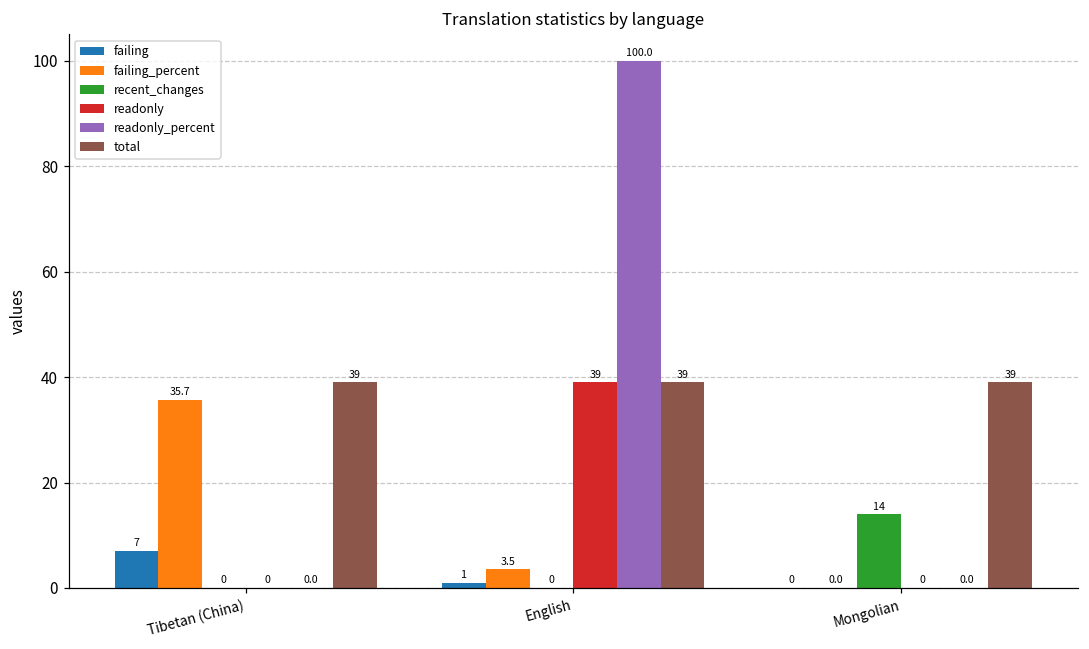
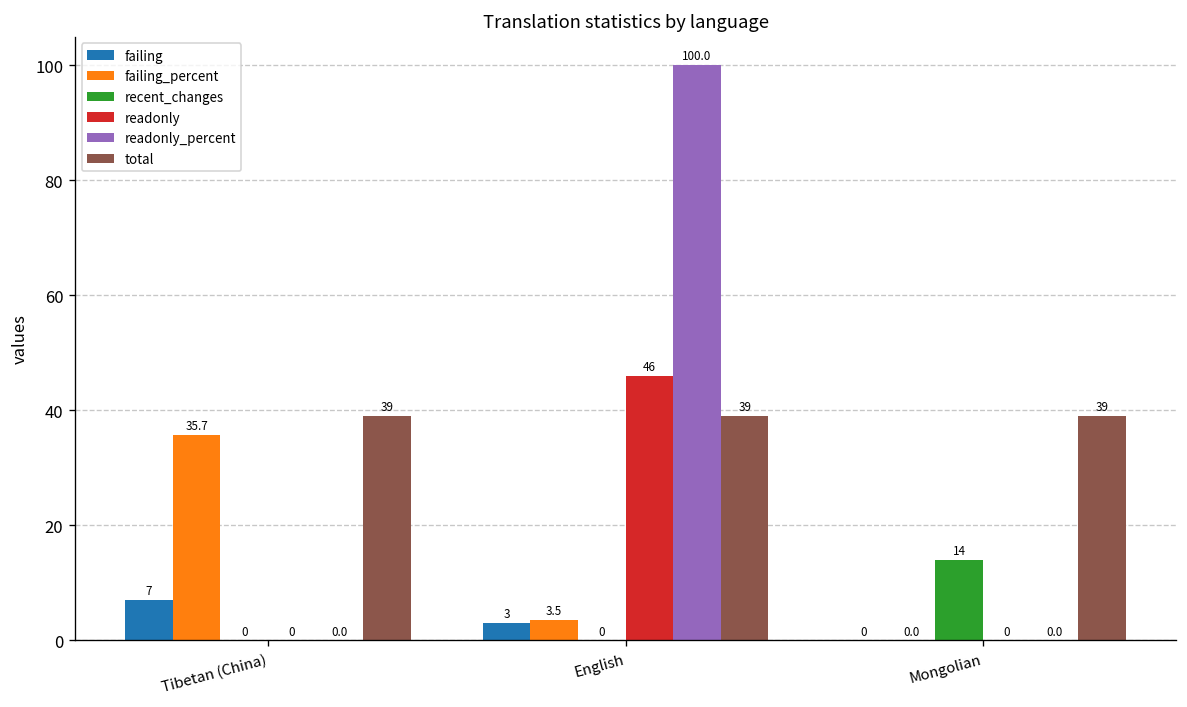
failing, English: 1 -> 3
readonly, English: 39 -> 46
